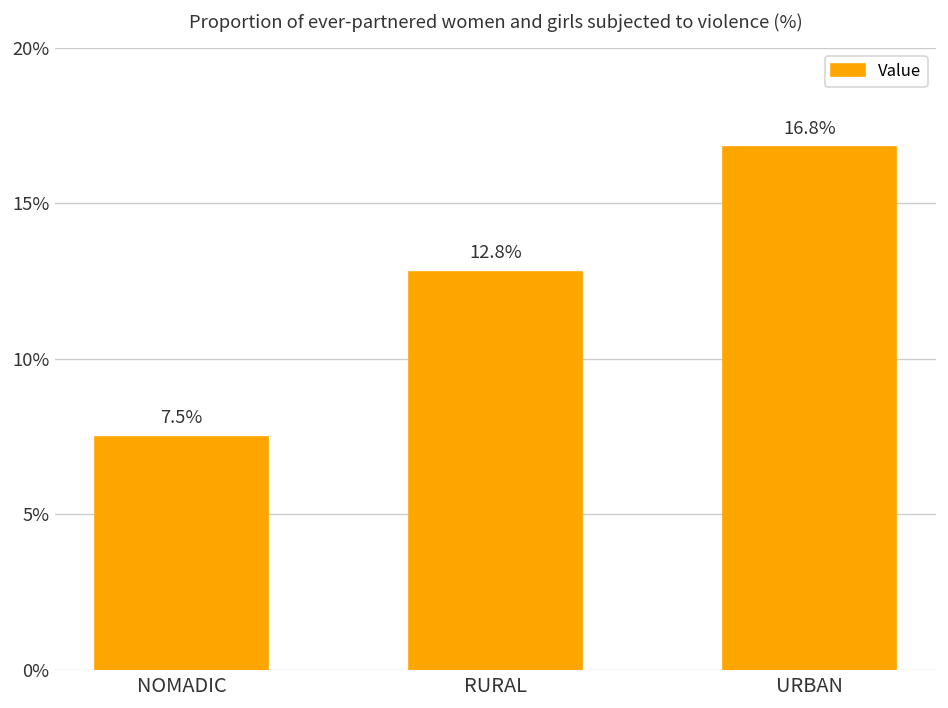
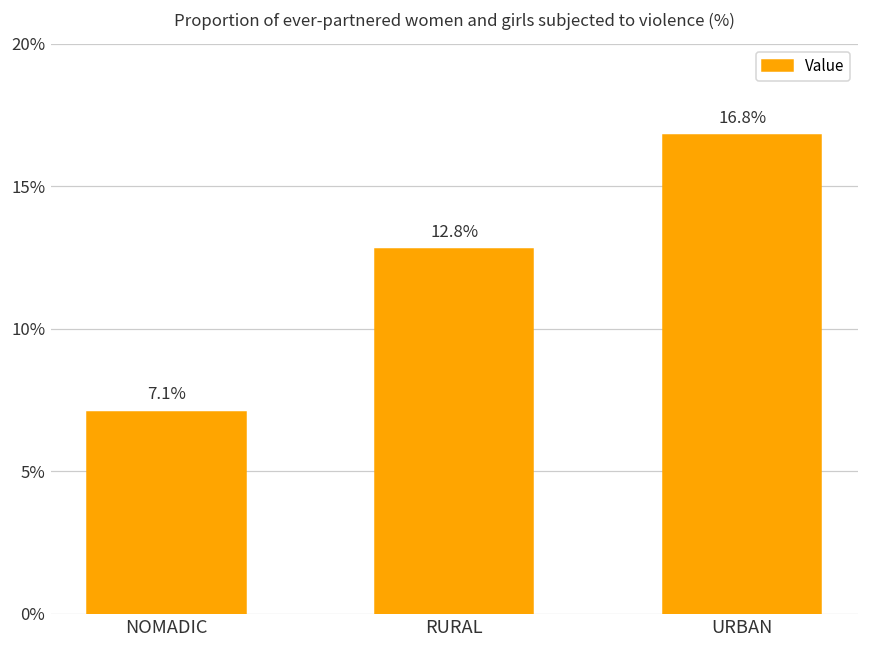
NOMADIC: 7.5% -> 7.1%
